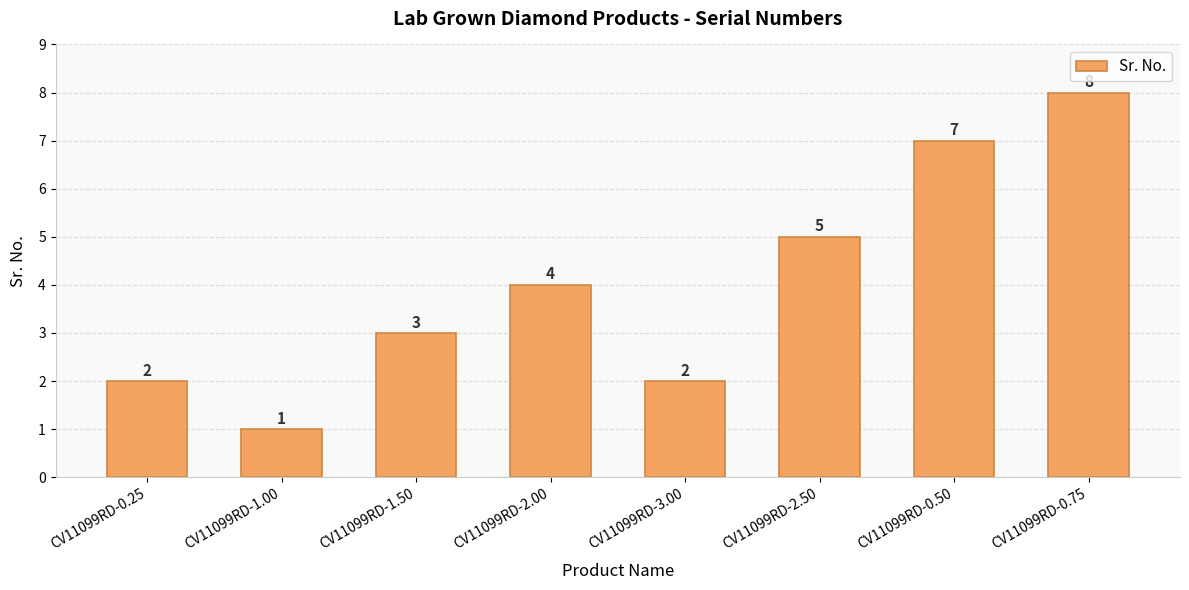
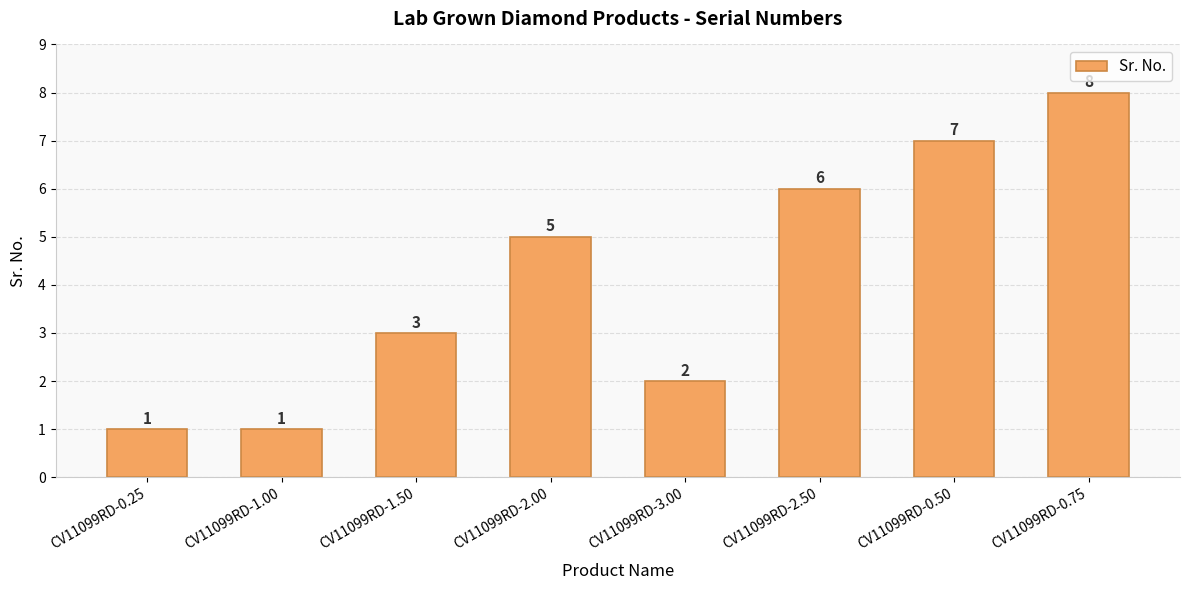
CV11099RD-0.25: 2 -> 1
CV11099RD-2.00: 4 -> 5
CV11099RD-2.50: 5 -> 6
